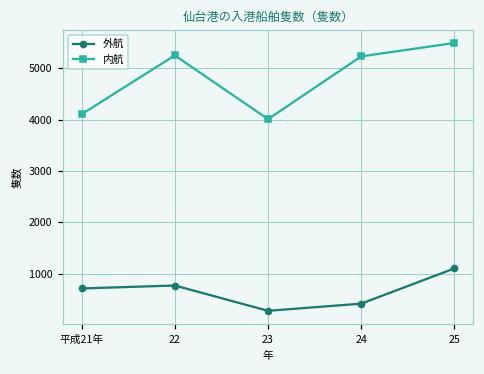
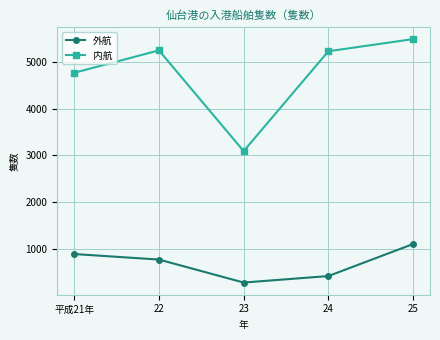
外航, 平成21年: 700 -> 900
内航, 平成21年: 4100 -> 4800
内航, 23: 4000 -> 3100
